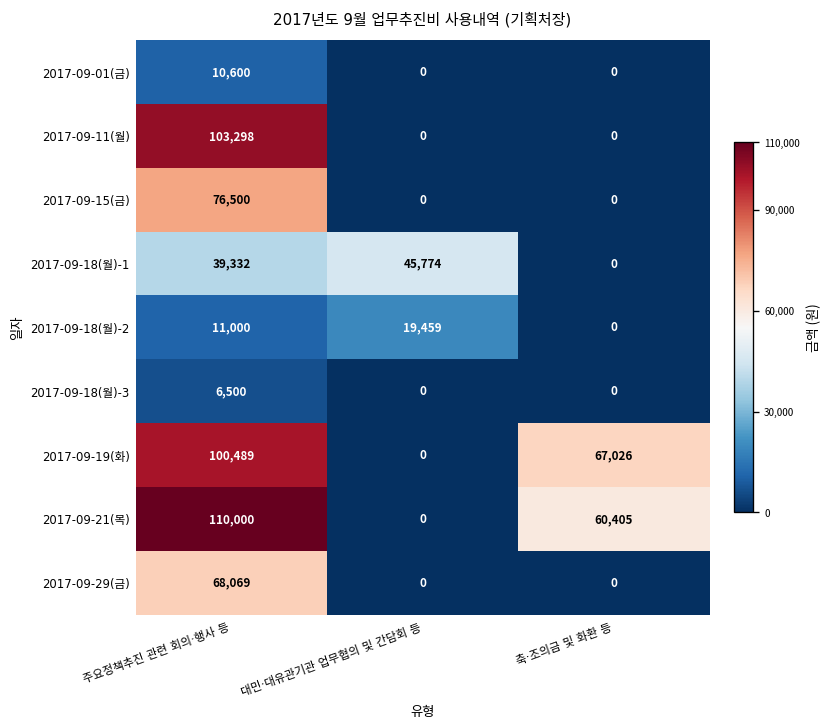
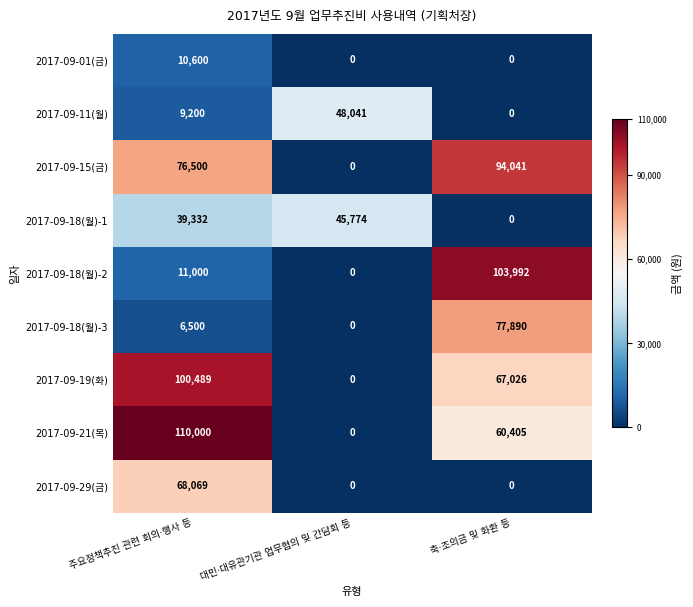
2017-09-11(월), 주요정책추진 관련 회의·행사 등: 103,298 -> 9,200
2017-09-11(월), 대민·대유관기관 업무협의 및 간담회 등: 0 -> 48,041
2017-09-15(금), 축·조의금 및 화환 등: 0 -> 94,041
2017-09-18(월)-2, 대민·대유관기관 업무협의 및 간담회 등: 19,459 -> 0
2017-09-18(월)-2, 축·조의금 및 화환 등: 0 -> 103,992
2017-09-18(월)-3, 축·조의금 및 화환 등: 0 -> 77,890
